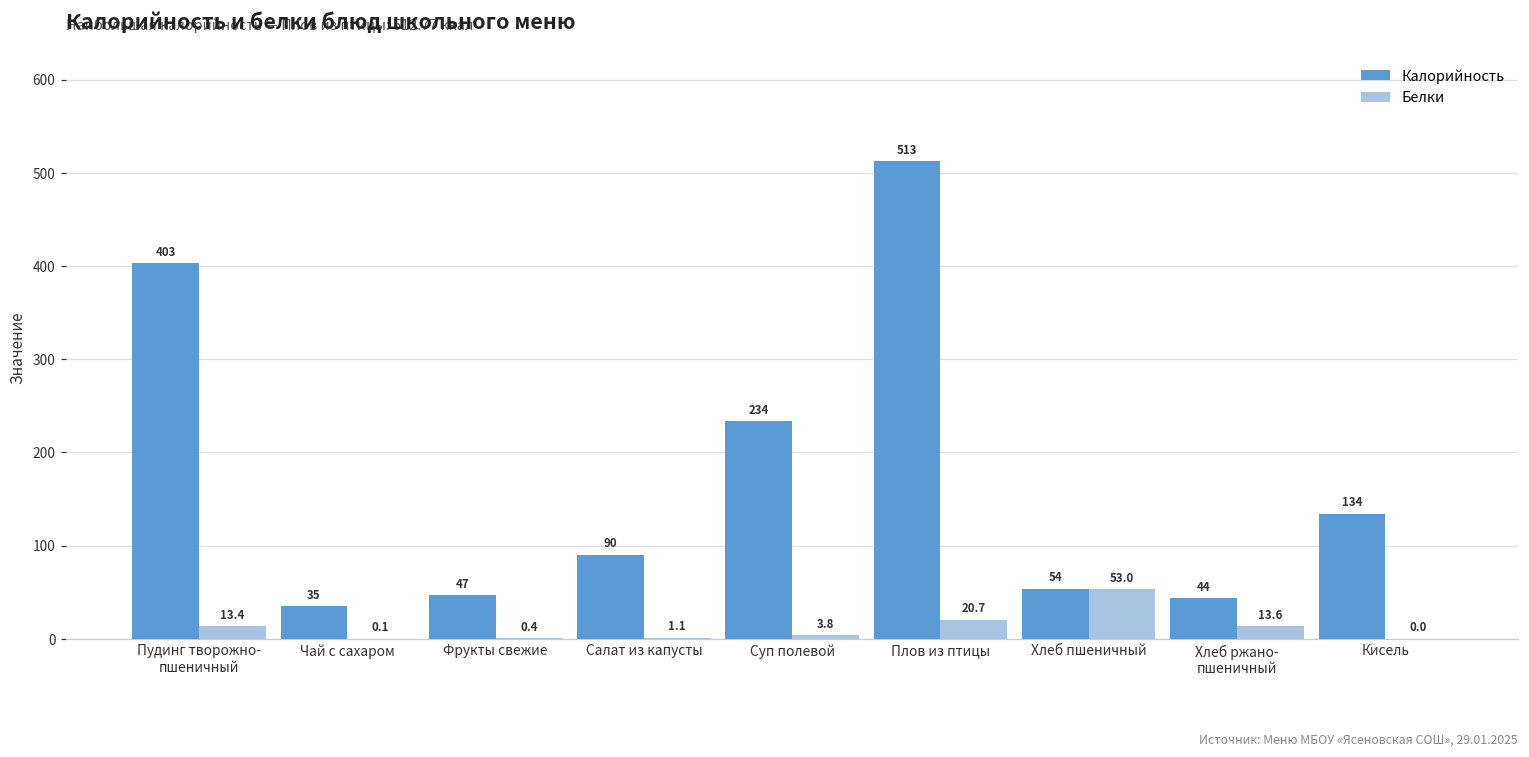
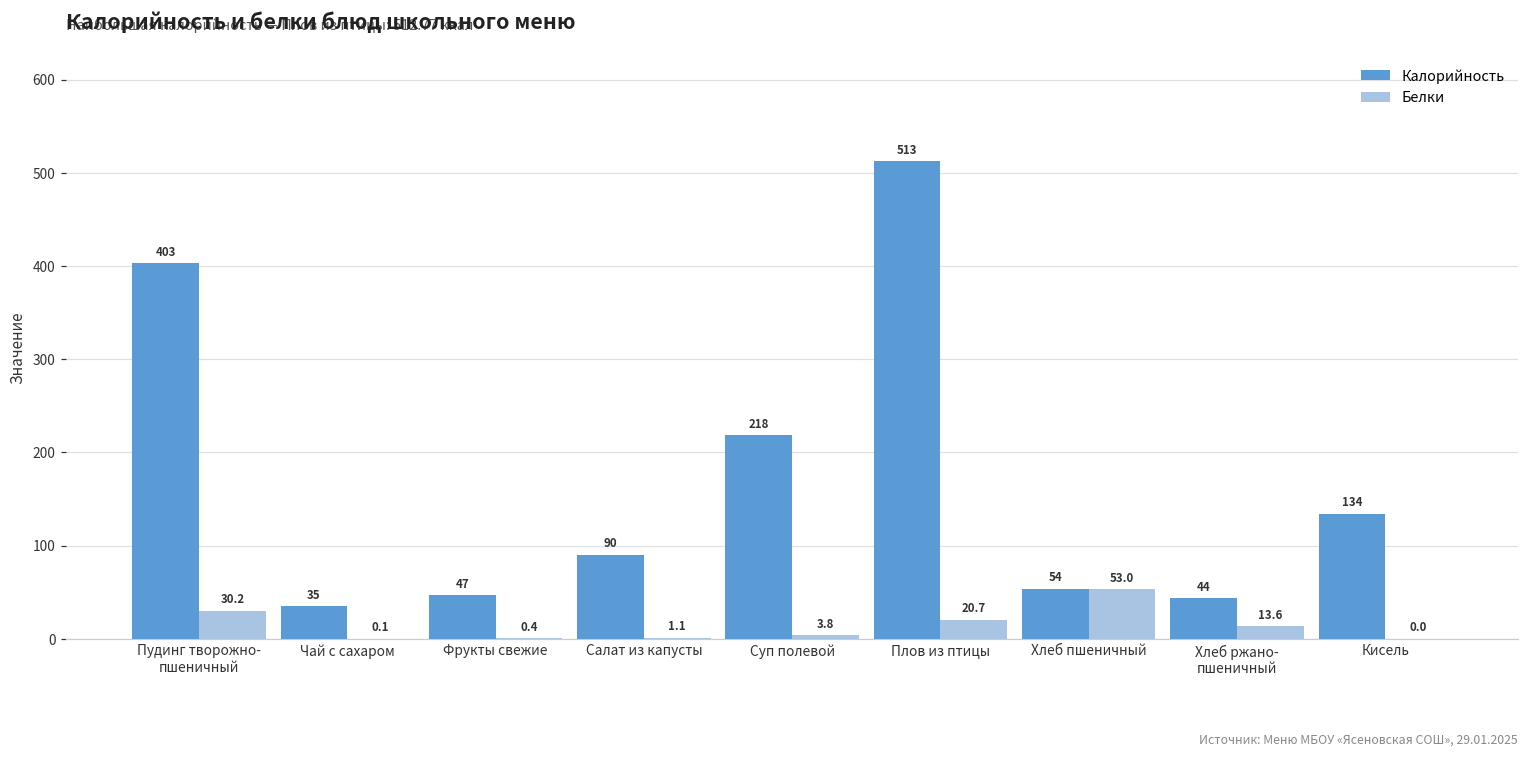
Белки, Пудинг творожно- пшеничный: 13.4 -> 30.2
Калорийность, Суп полевой: 234 -> 218
